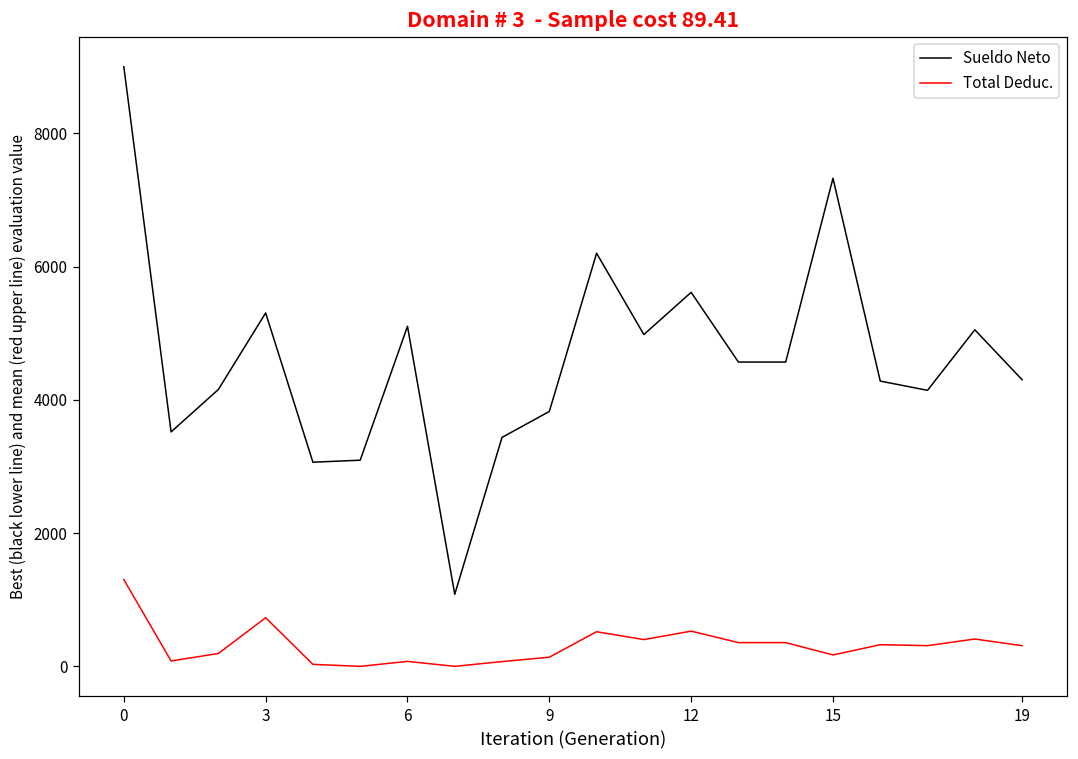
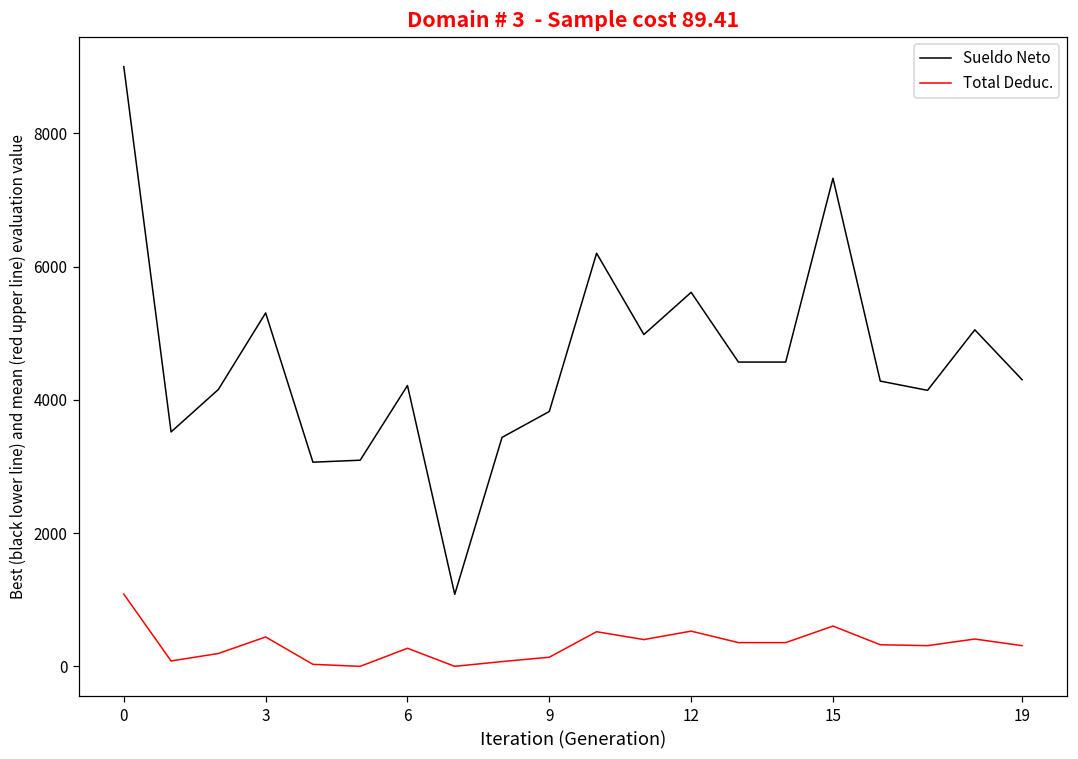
Total Deduc., 0: 1300 -> 1100
Total Deduc., 3: 700 -> 400
Sueldo Neto, 6: 5100 -> 4200
Total Deduc., 6: 100 -> 300
Total Deduc., 15: 200 -> 600
